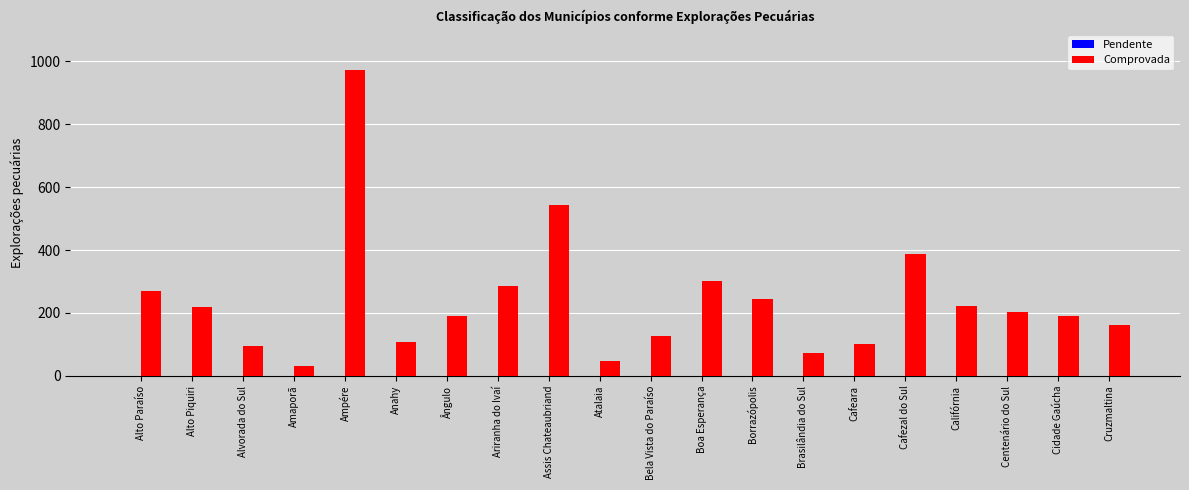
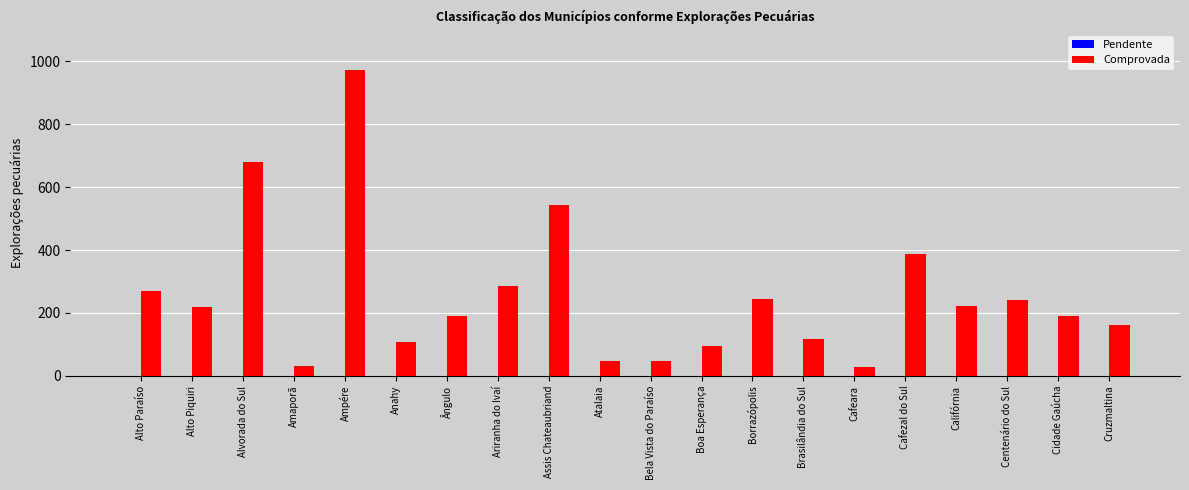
Comprovada, Alvorada do Sul: 100 -> 680
Comprovada, Bela Vista do Paraíso: 130 -> 50
Comprovada, Boa Esperança: 300 -> 100
Comprovada, Brasilândia do Sul: 70 -> 120
Comprovada, Cafeara: 100 -> 30
Comprovada, Centenário do Sul: 200 -> 240
